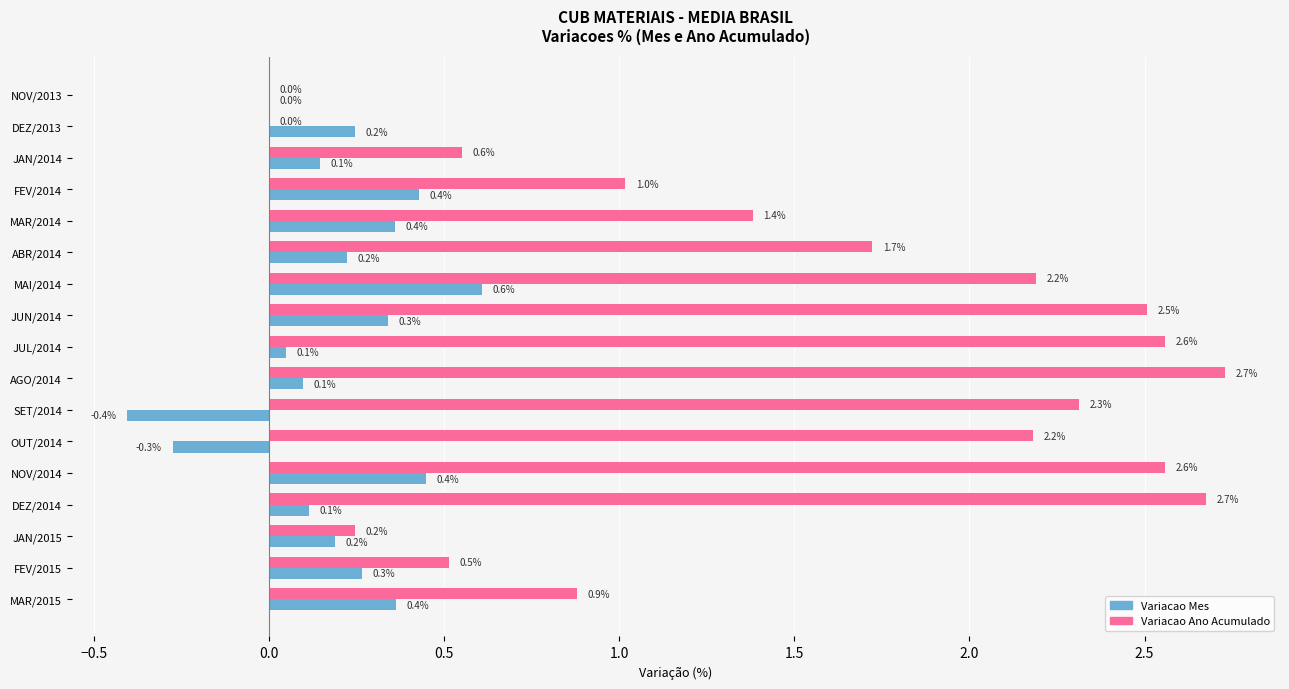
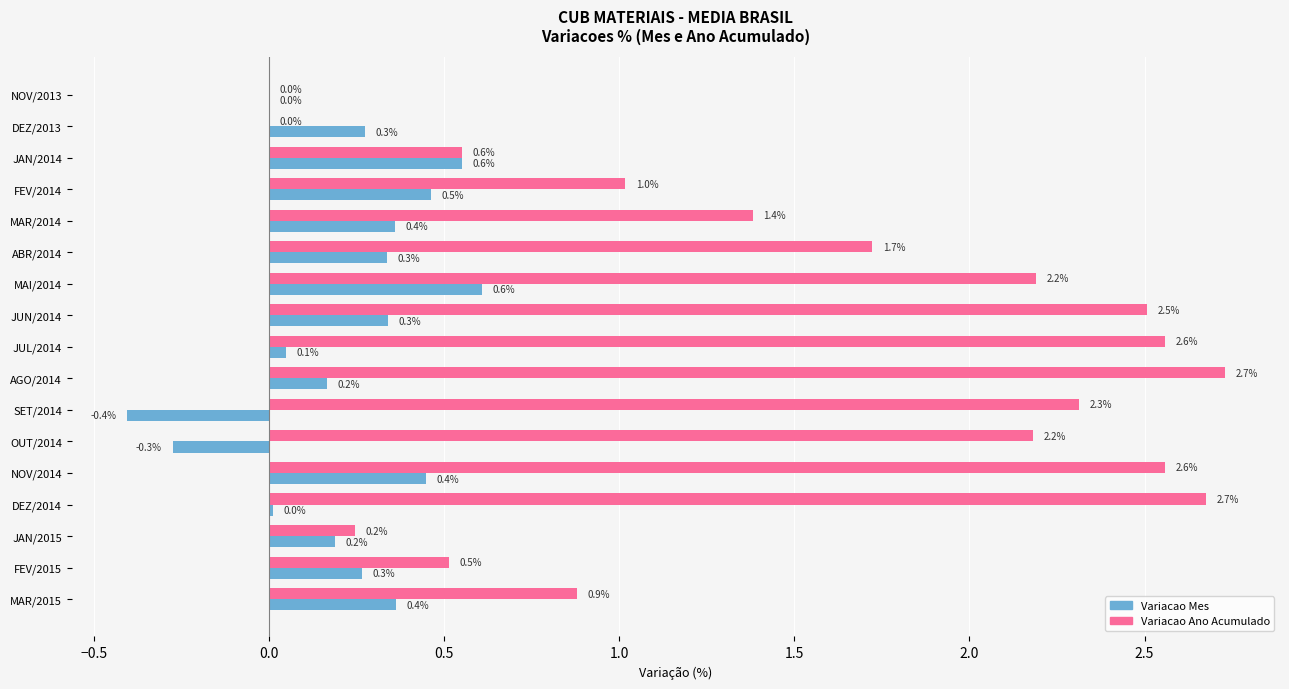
Variacao Mes, DEZ/2013: 0.2% -> 0.3%
Variacao Mes, JAN/2014: 0.1% -> 0.6%
Variacao Mes, FEV/2014: 0.4% -> 0.5%
Variacao Mes, ABR/2014: 0.2% -> 0.3%
Variacao Mes, AGO/2014: 0.1% -> 0.2%
Variacao Mes, DEZ/2014: 0.1% -> 0.0%
